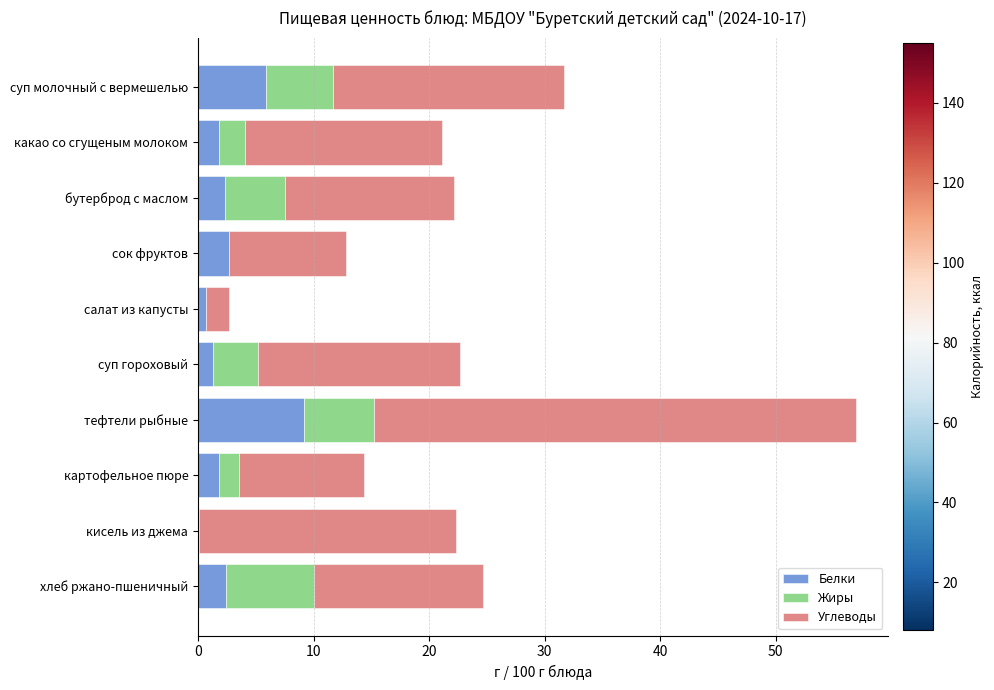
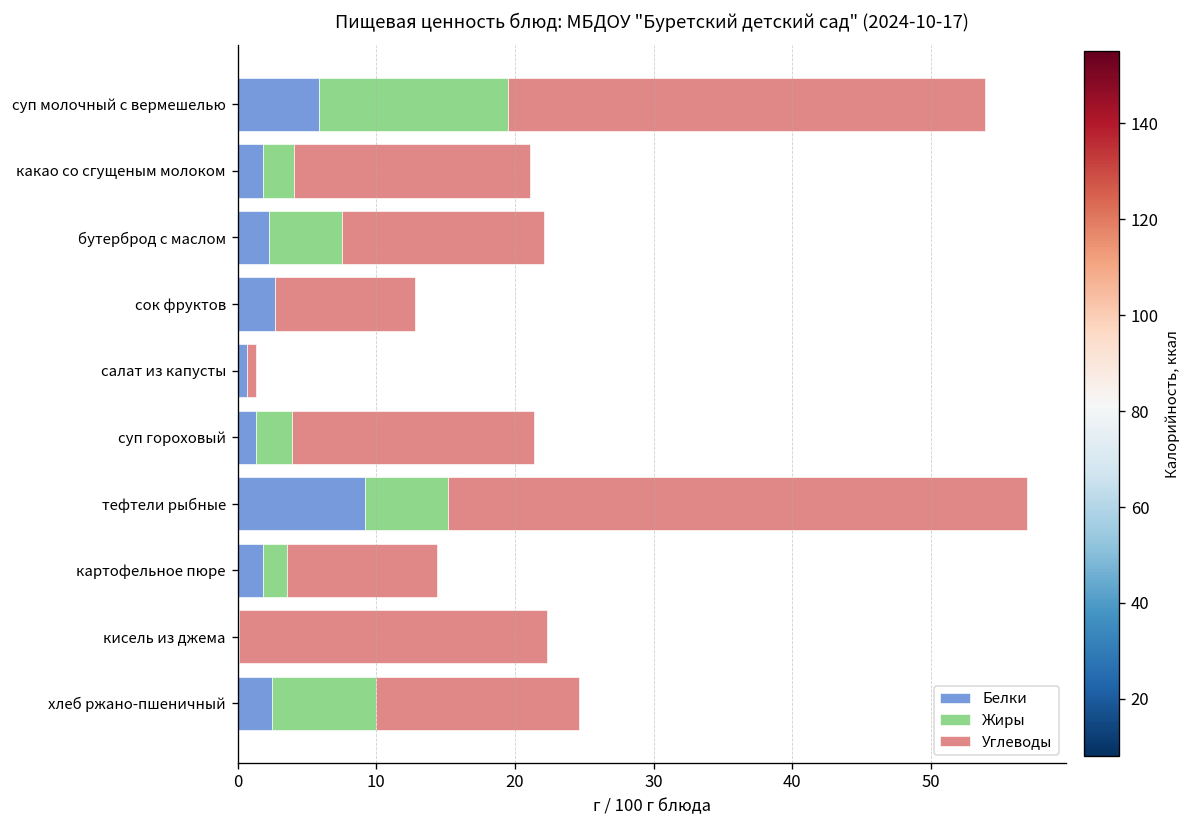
Жиры, суп молочный с вермешелью: 5.8 -> 13.6
Углеводы, суп молочный с вермешелью: 20.0 -> 34.4
Углеводы, салат из капусты: 2.0 -> 0.6
Жиры, суп гороховый: 3.9 -> 2.6
